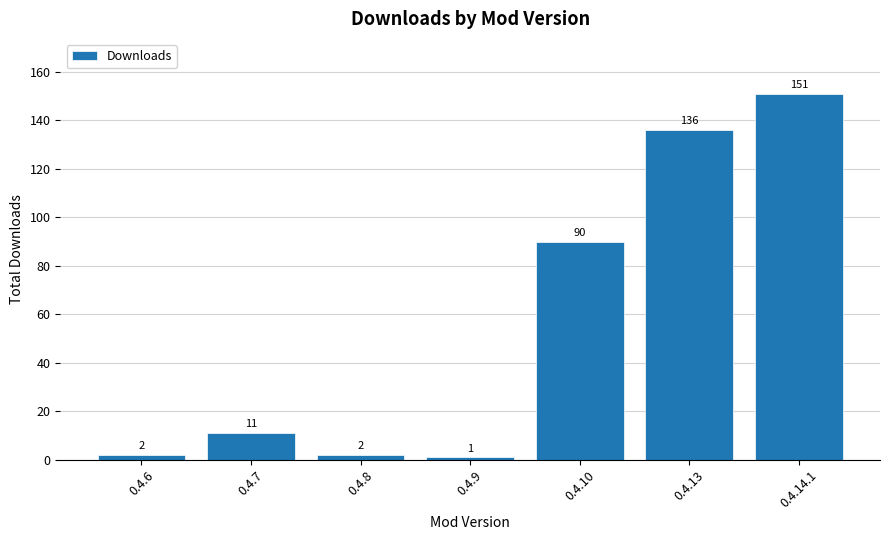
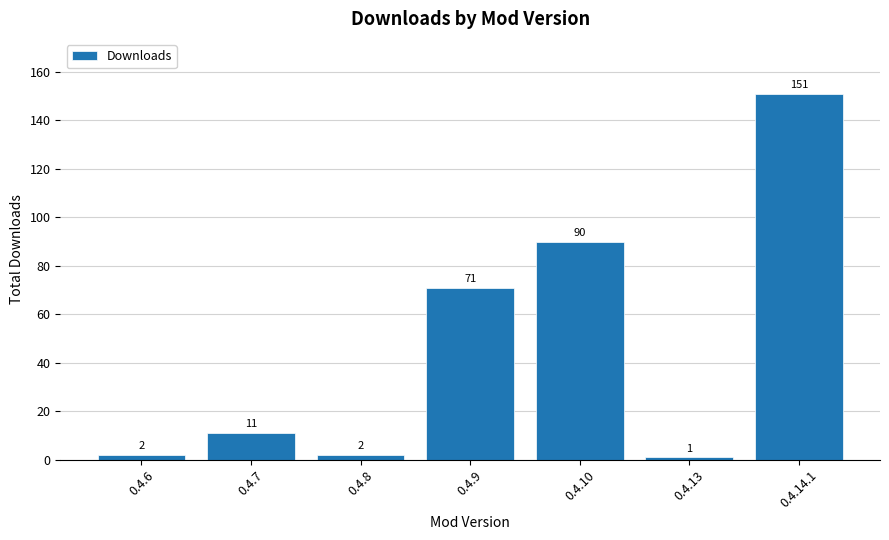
0.4.9: 1 -> 71
0.4.13: 136 -> 1
